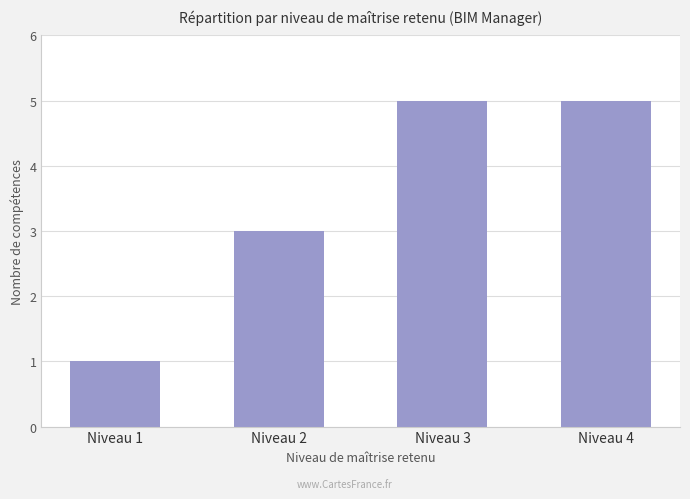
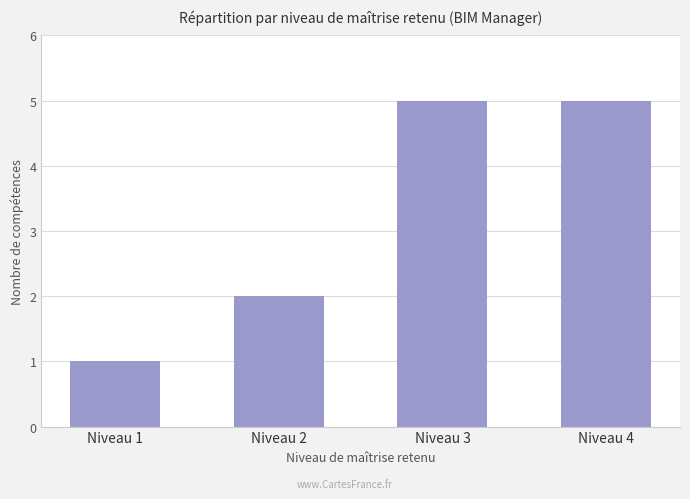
Niveau 2: 3 -> 2
